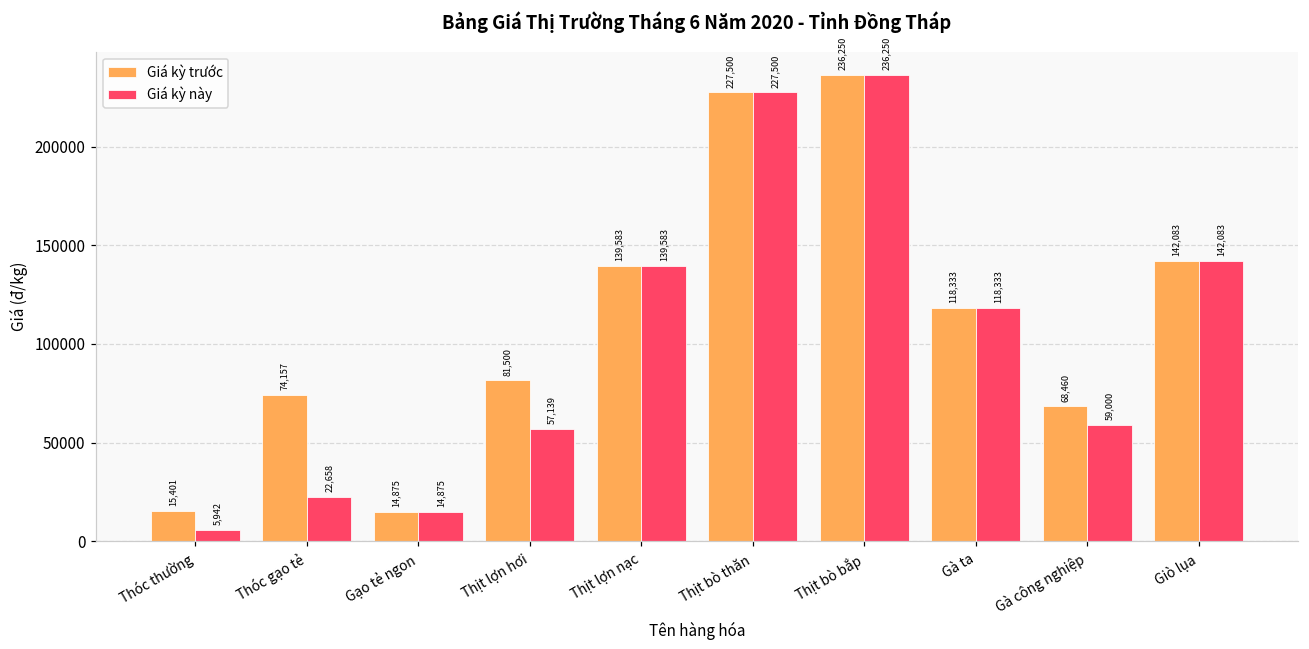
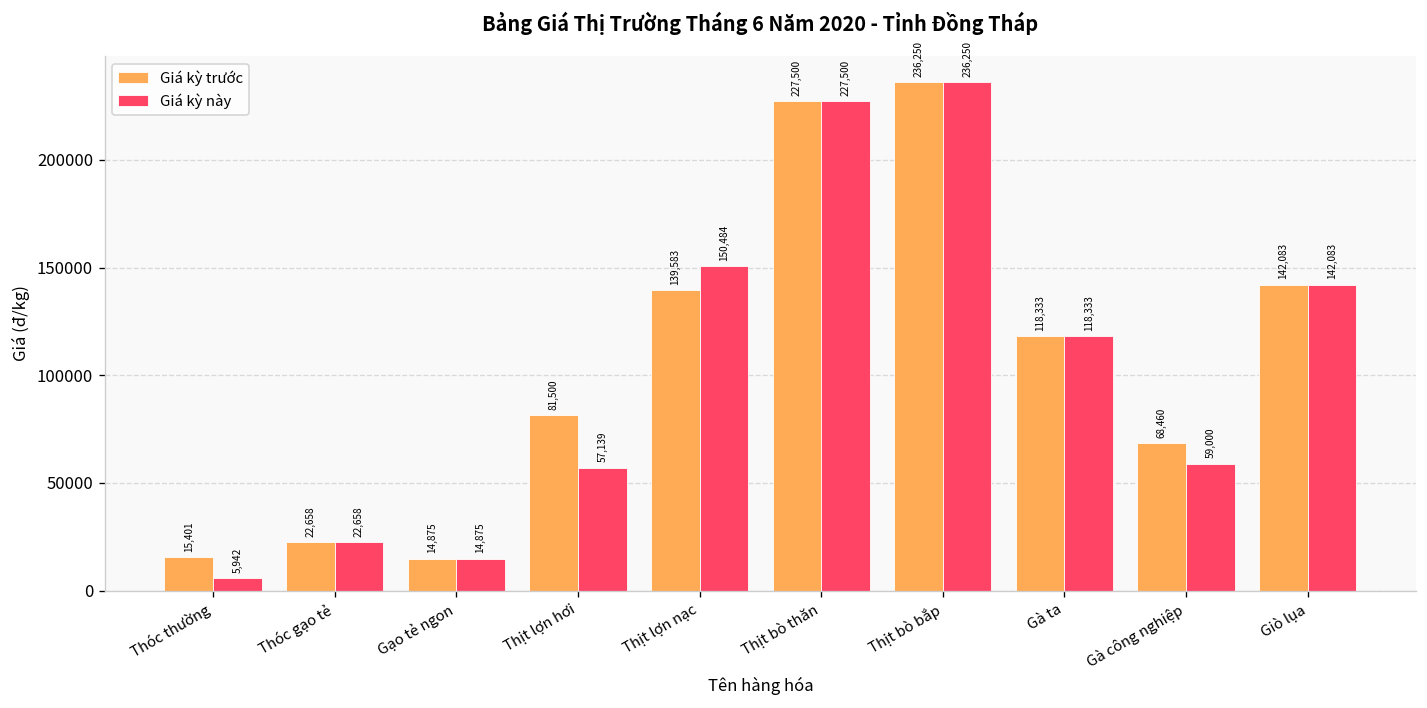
Giá kỳ trước, Thóc gạo tẻ: 74,157 -> 22,658
Giá kỳ này, Thịt lợn nạc: 139,583 -> 150,484
